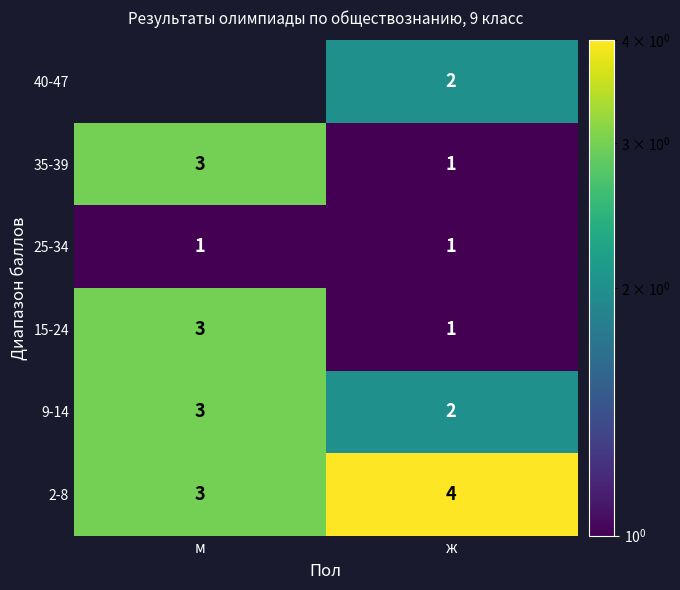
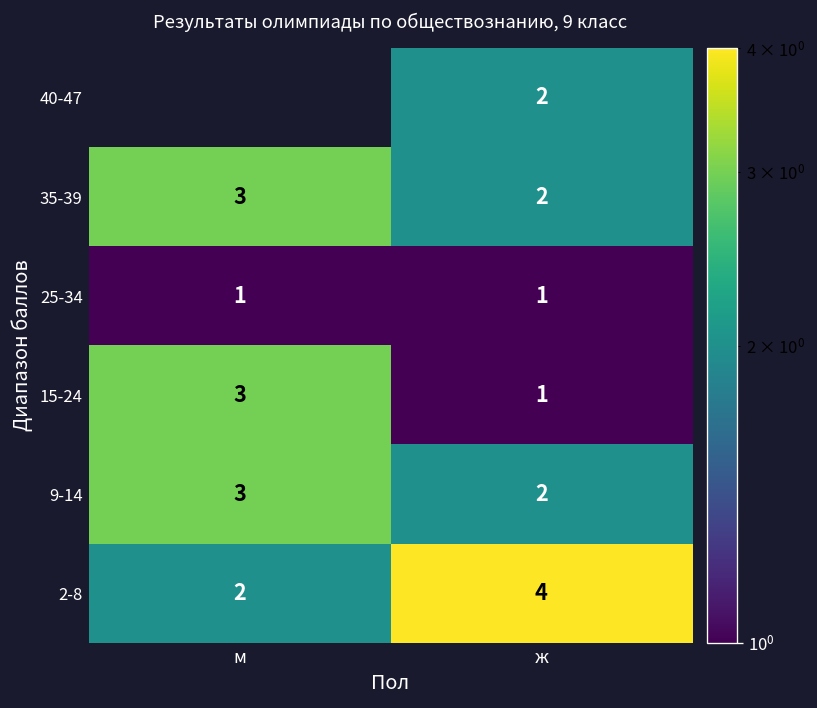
35-39, ж: 1 -> 2
2-8, м: 3 -> 2
